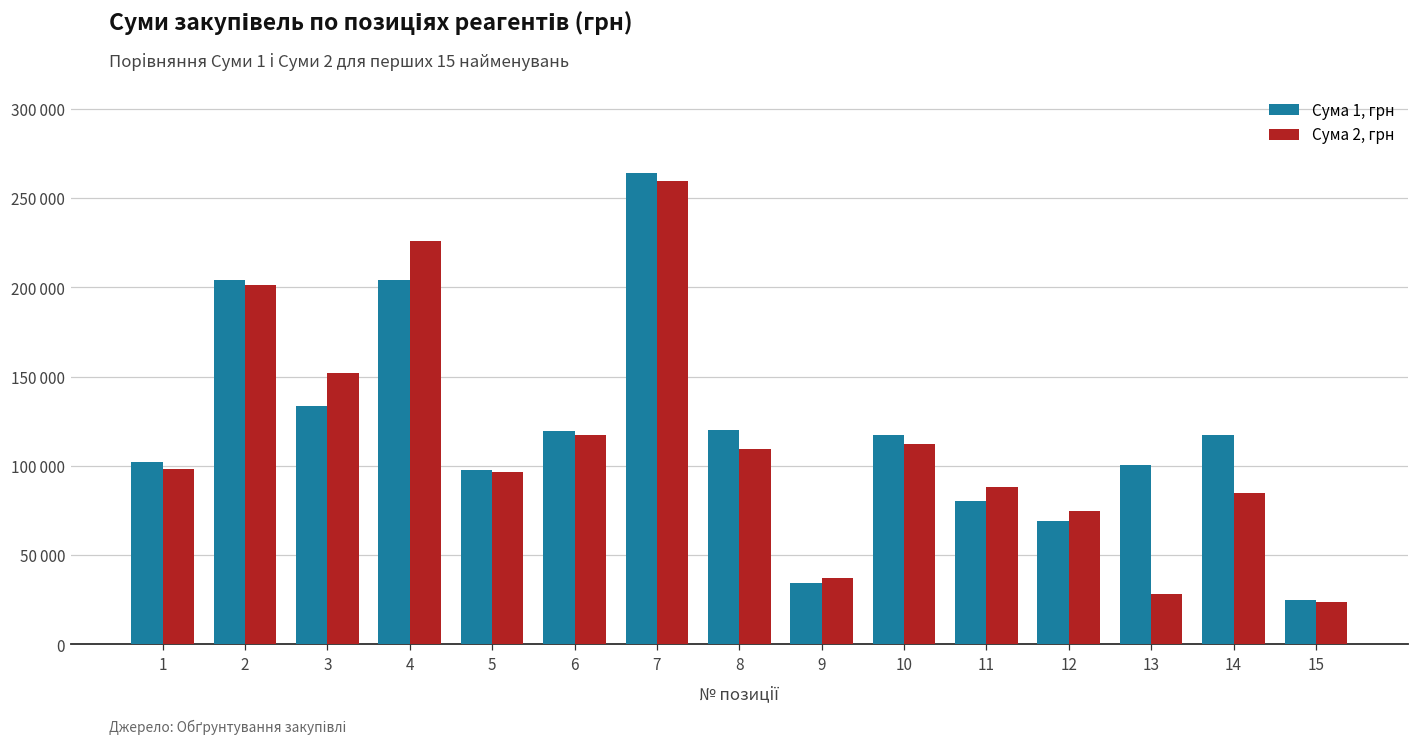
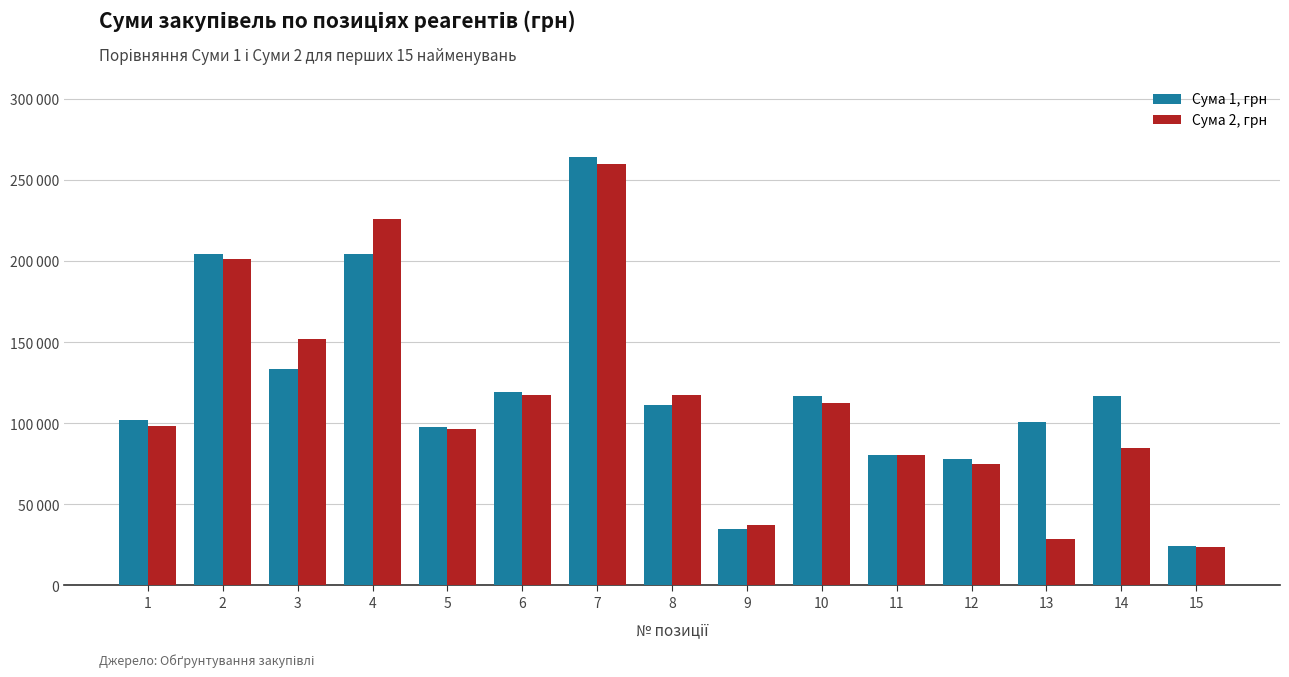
Сума 1, грн, 8: 120000 -> 111000
Сума 2, грн, 8: 110000 -> 117000
Сума 2, грн, 11: 88000 -> 80000
Сума 1, грн, 12: 69000 -> 78000
